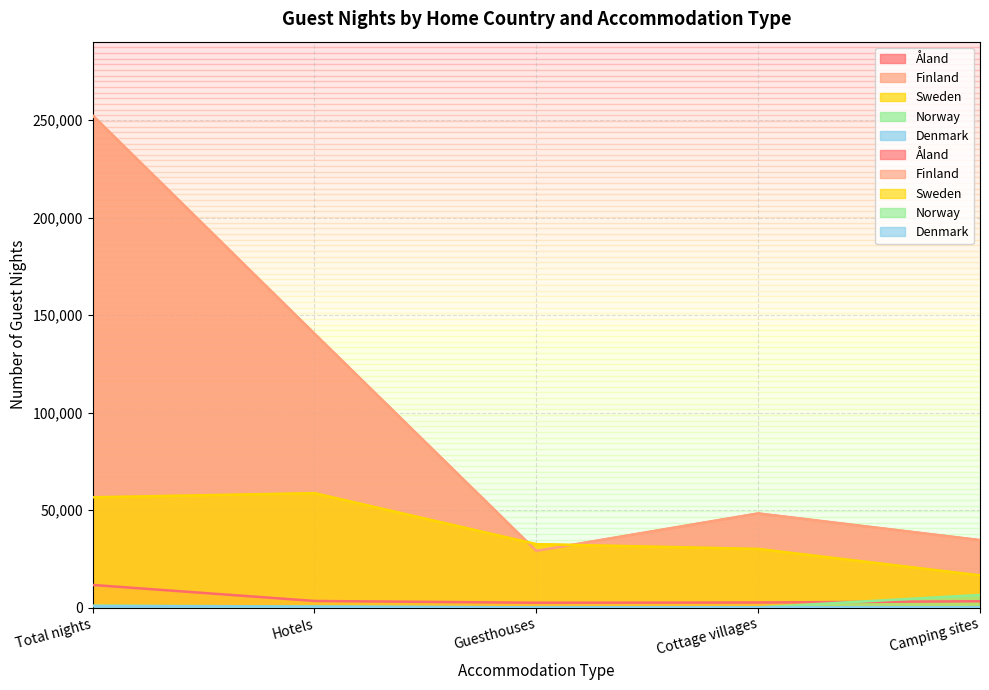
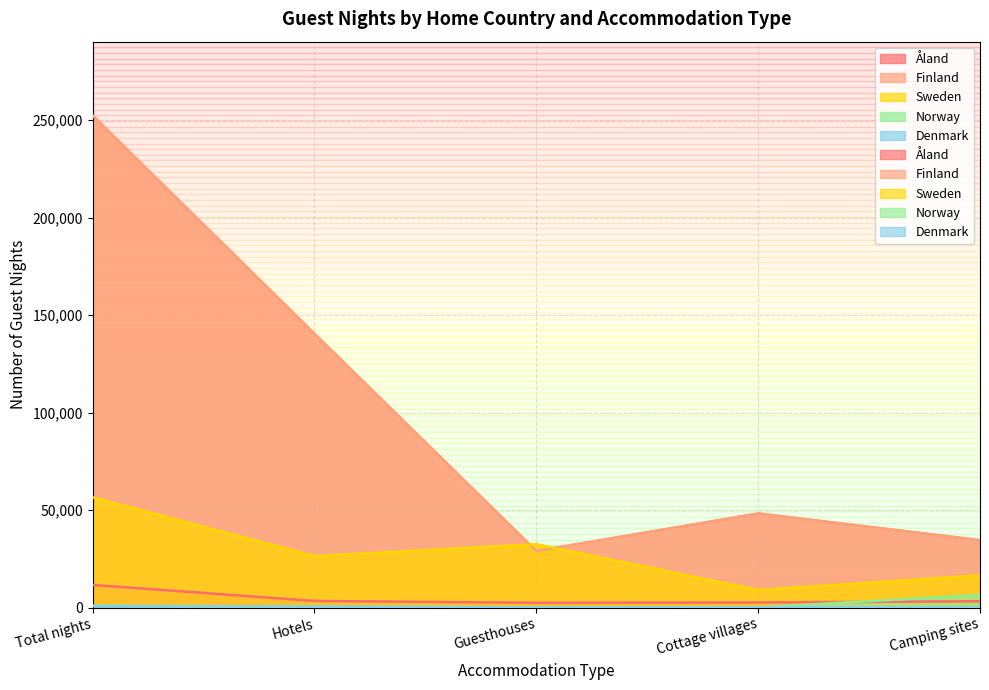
Sweden, Hotels: 59,000 -> 26,000
Sweden, Cottage villages: 30,000 -> 9,000
